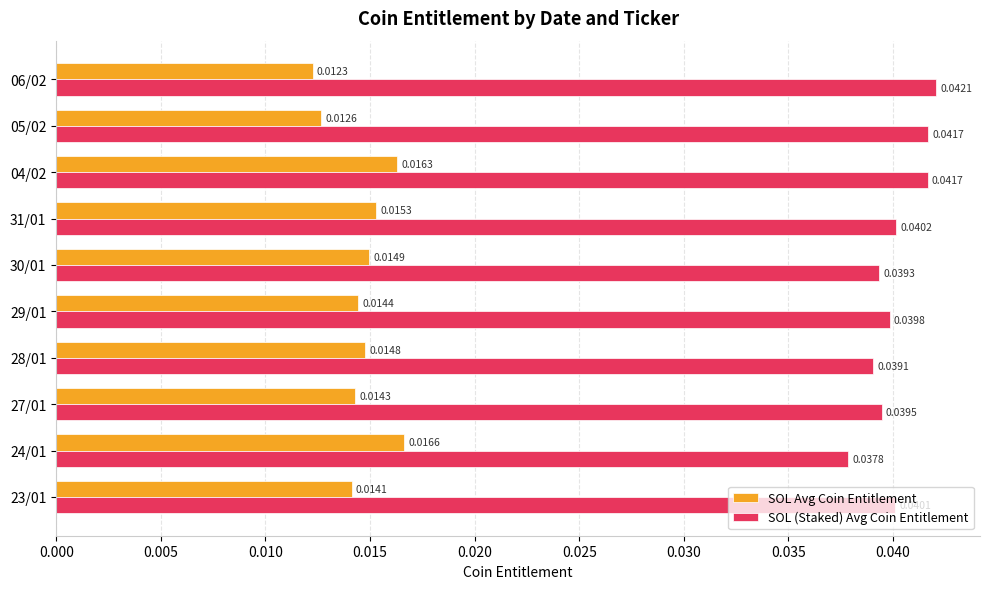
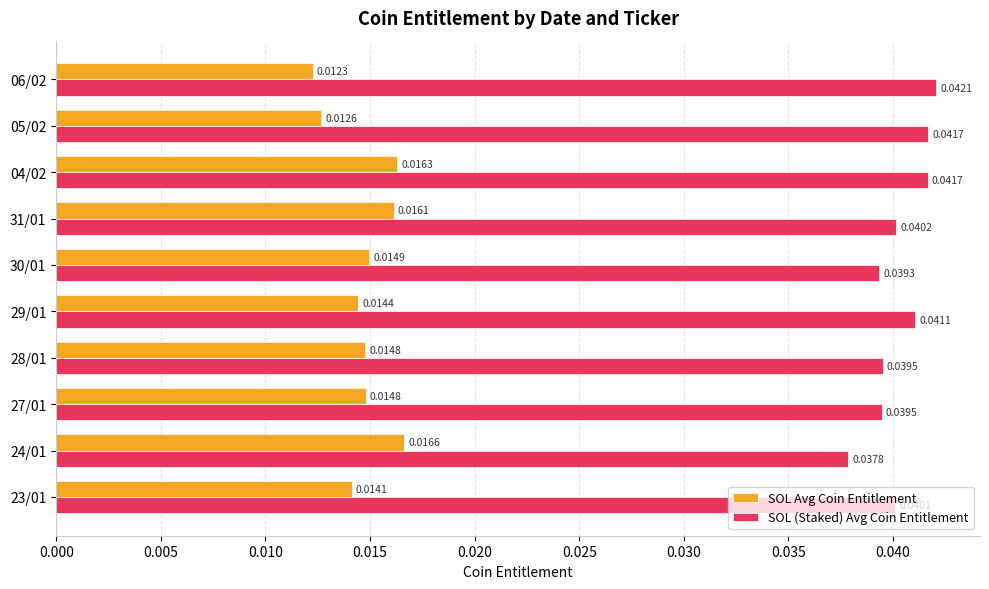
SOL Avg Coin Entitlement, 31/01: 0.0153 -> 0.0161
SOL (Staked) Avg Coin Entitlement, 29/01: 0.0398 -> 0.0411
SOL (Staked) Avg Coin Entitlement, 28/01: 0.0391 -> 0.0395
SOL Avg Coin Entitlement, 27/01: 0.0143 -> 0.0148
